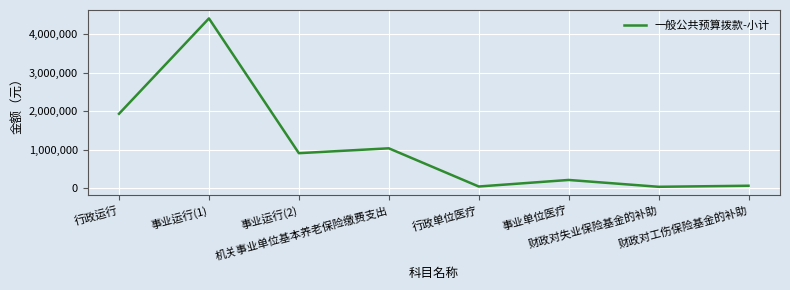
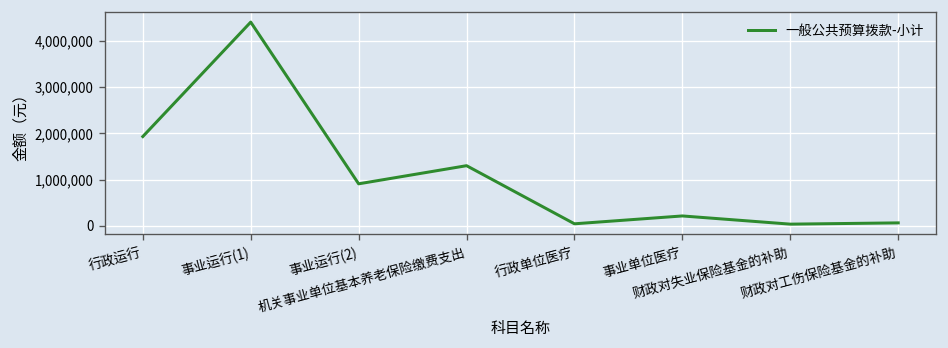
机关事业单位基本养老保险缴费支出: 1,000,000 -> 1,300,000
